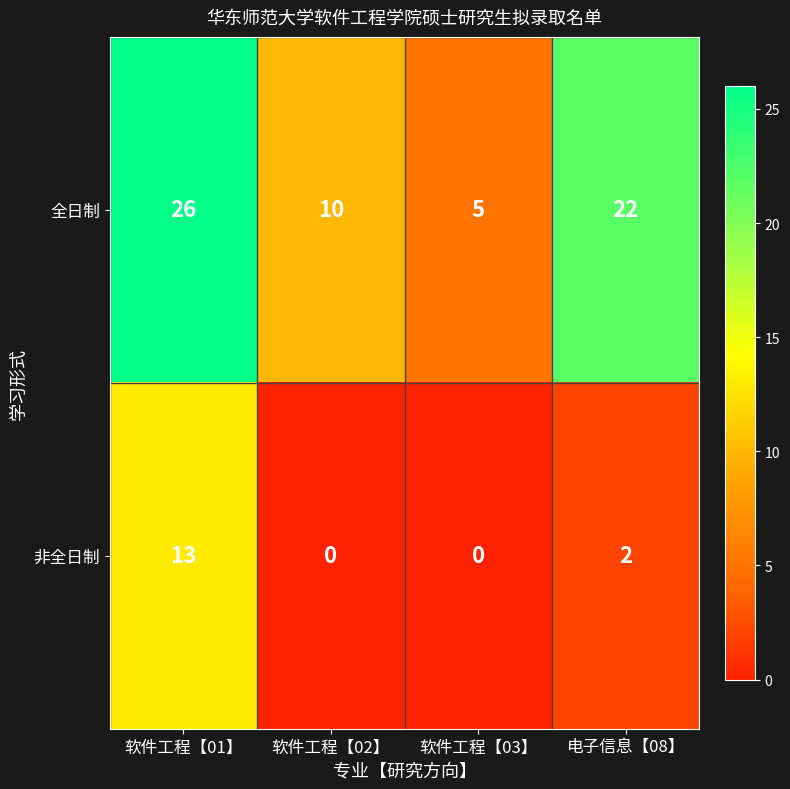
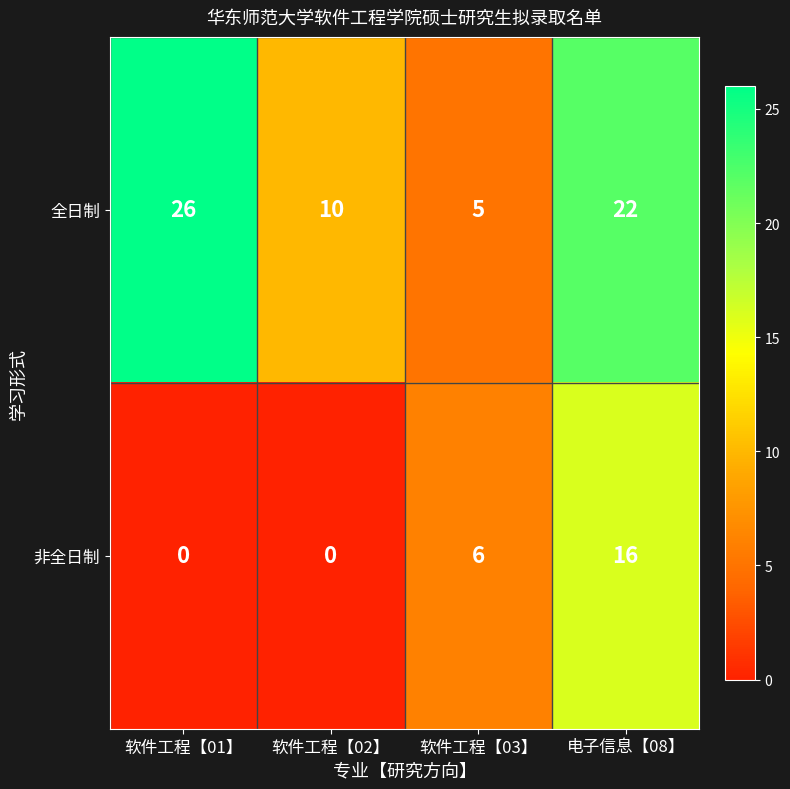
非全日制, 软件工程【01】: 13 -> 0
非全日制, 软件工程【03】: 0 -> 6
非全日制, 电子信息【08】: 2 -> 16
